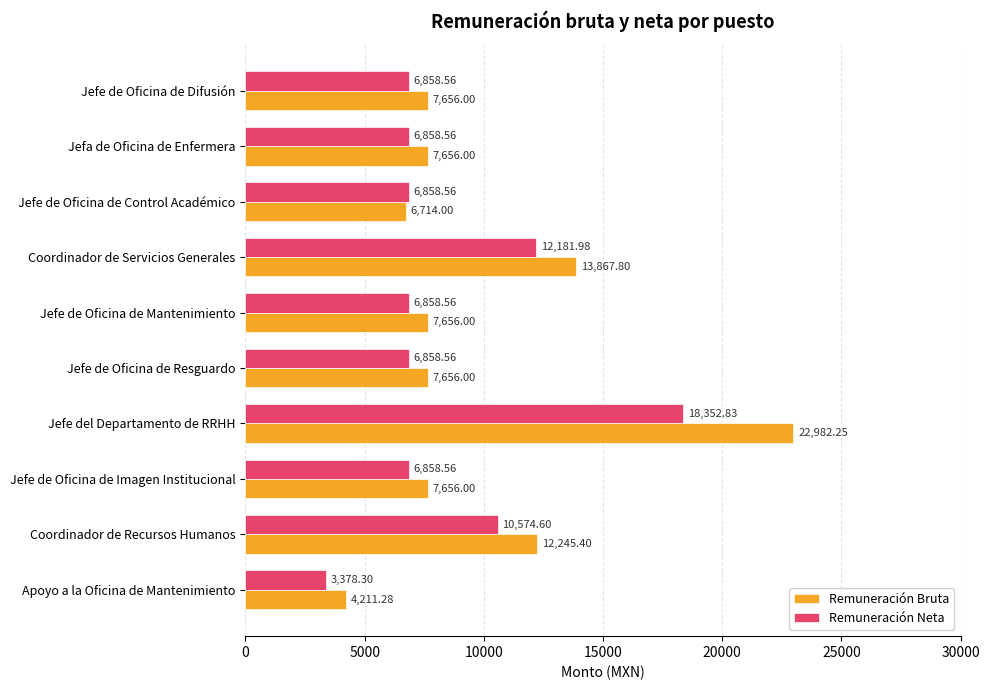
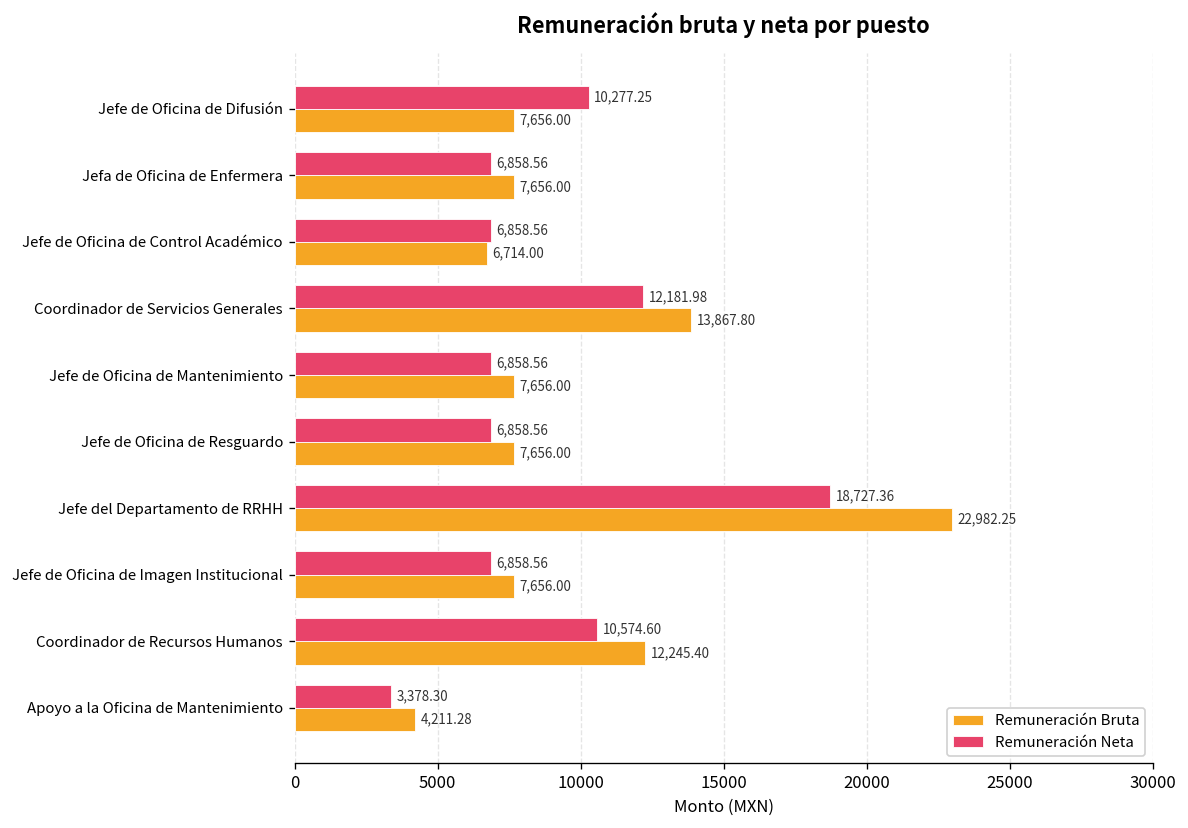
Remuneración Neta, Jefe de Oficina de Difusión: 6,858.56 -> 10,277.25
Remuneración Neta, Jefe del Departamento de RRHH: 18,352.83 -> 18,727.36
